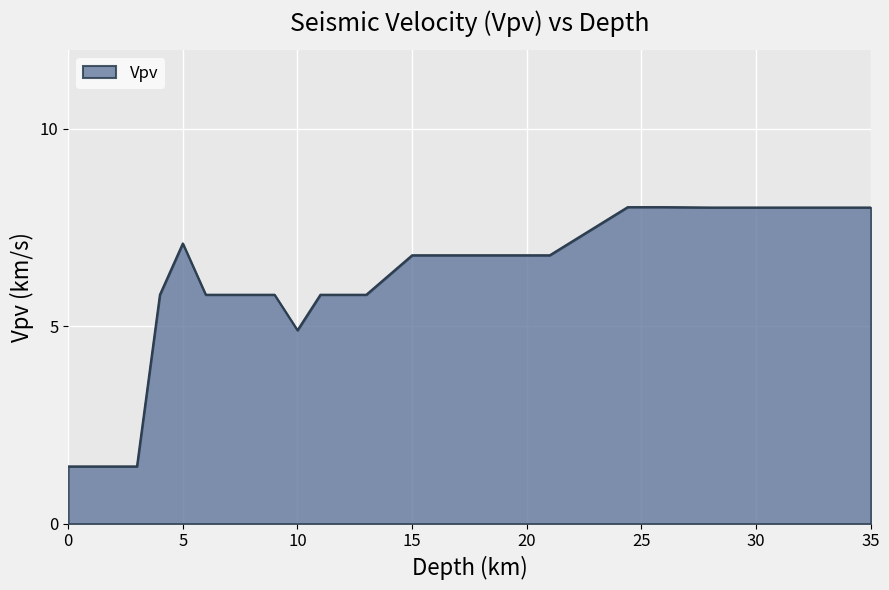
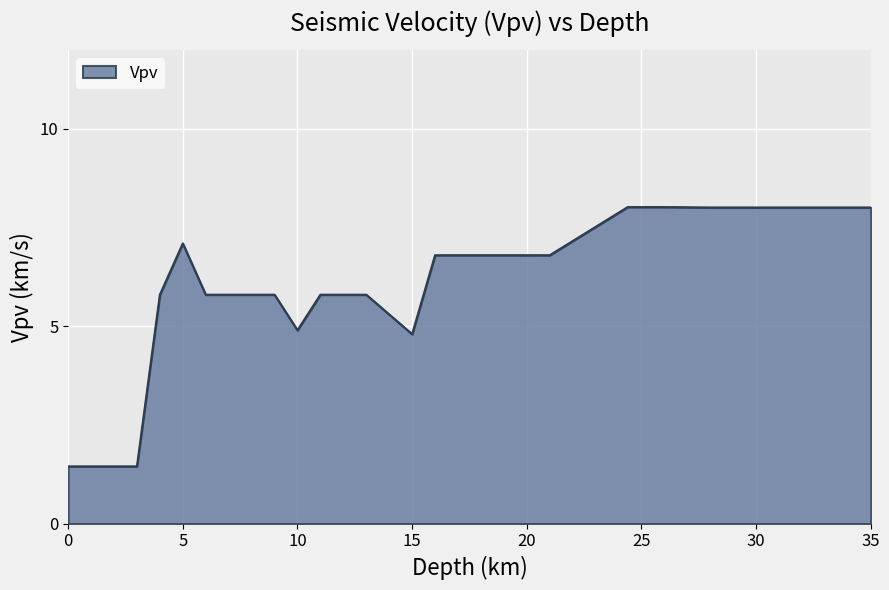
15: 6.8 -> 4.8
